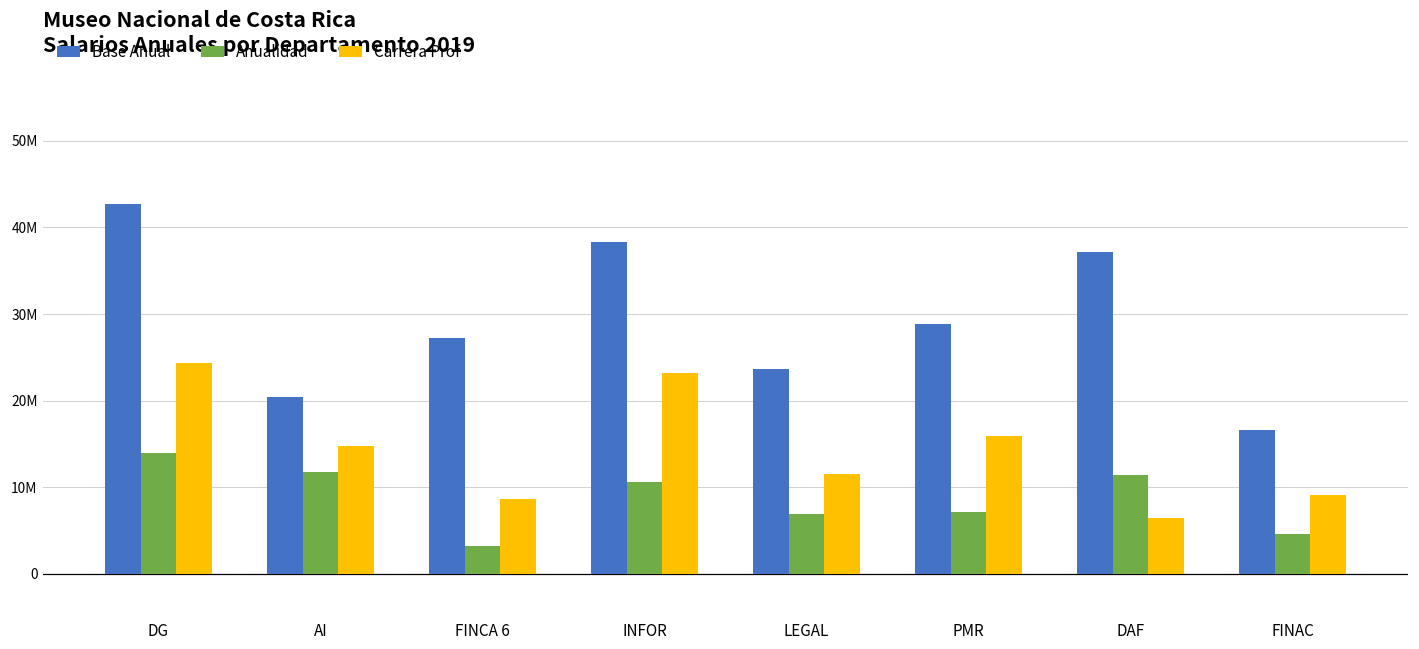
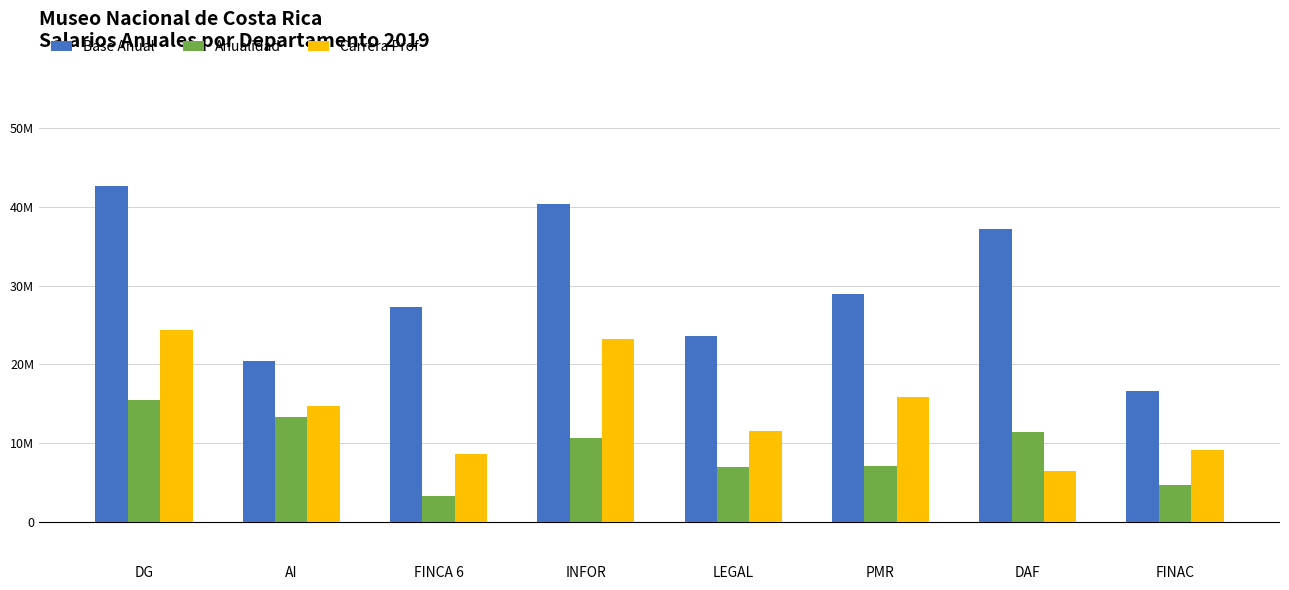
Anualidad, DG: 14000000 -> 16000000
Anualidad, AI: 12000000 -> 13000000
Base Anual, INFOR: 38000000 -> 40000000
